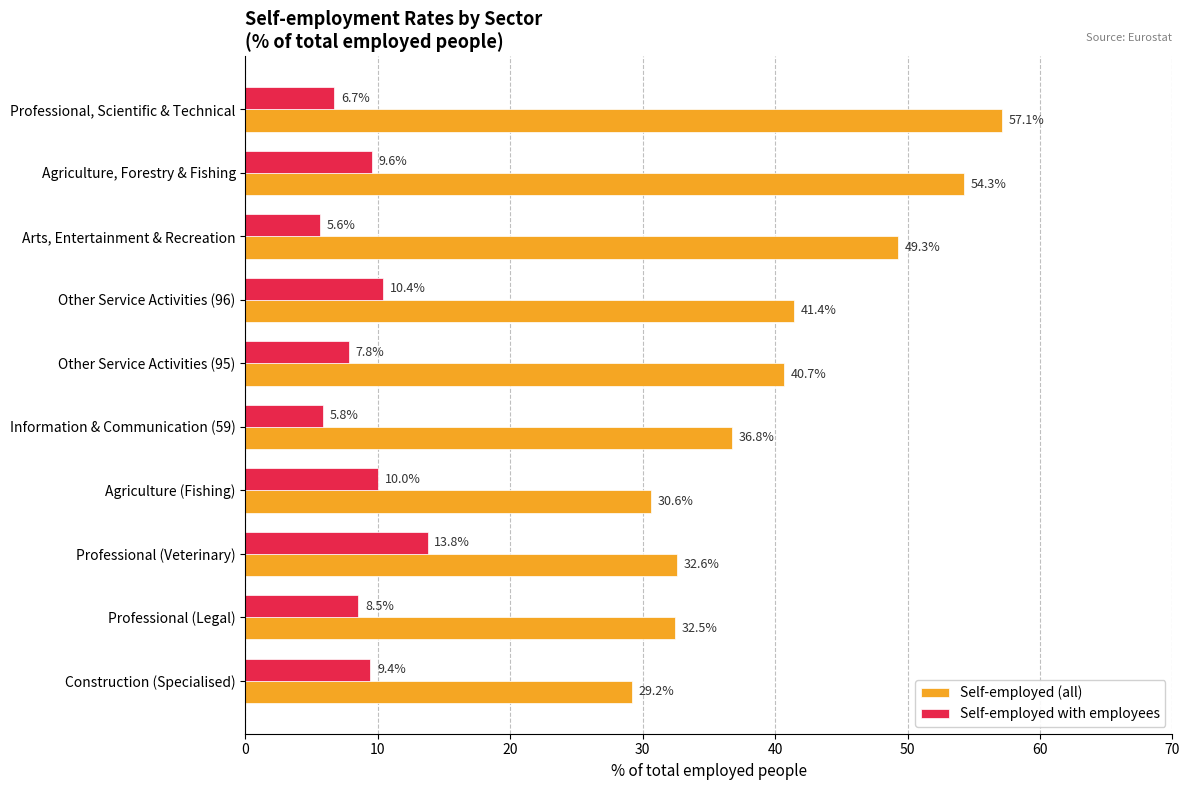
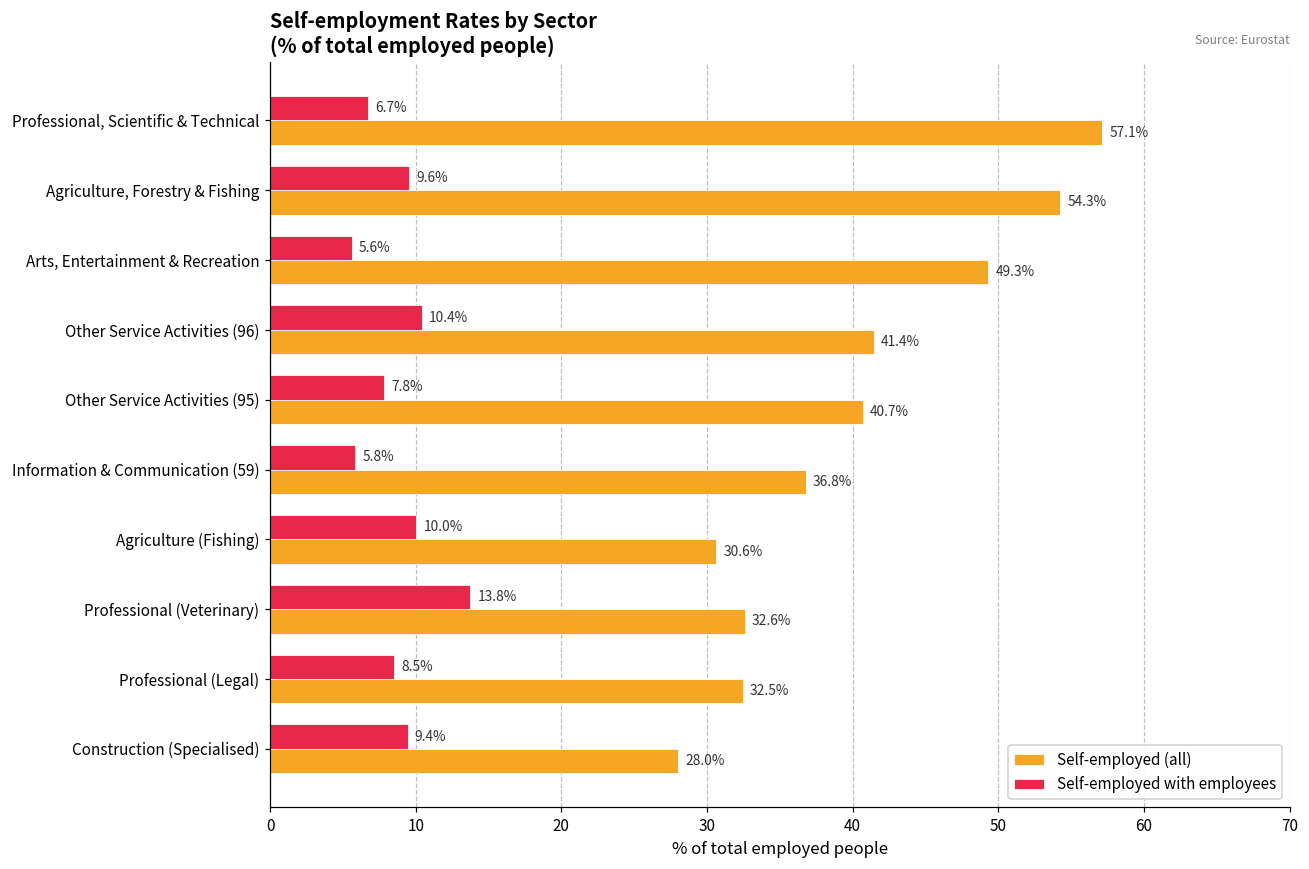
Self-employed (all), Construction (Specialised): 29.2% -> 28.0%
